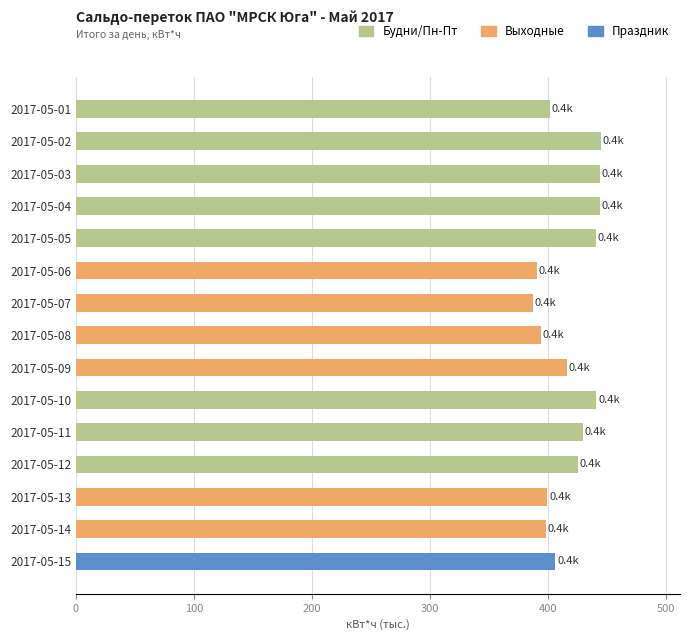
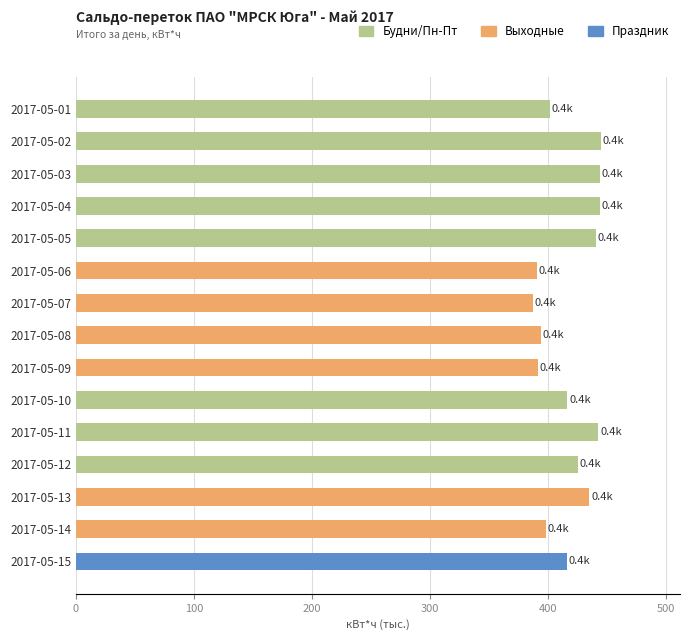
2017-05-09: 416 -> 392
2017-05-10: 441 -> 417
2017-05-11: 430 -> 443
2017-05-13: 400 -> 435
2017-05-15: 407 -> 416
